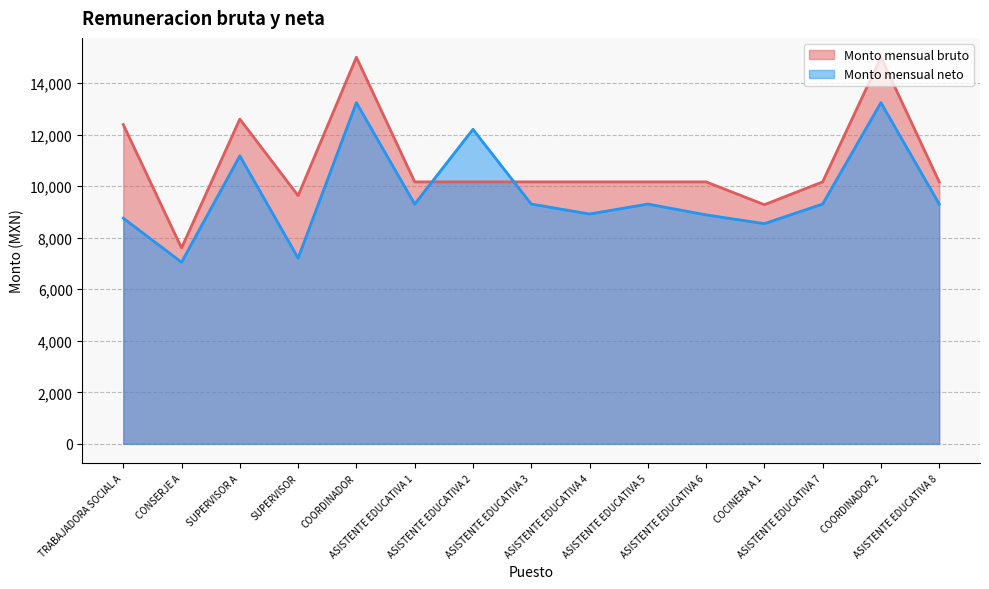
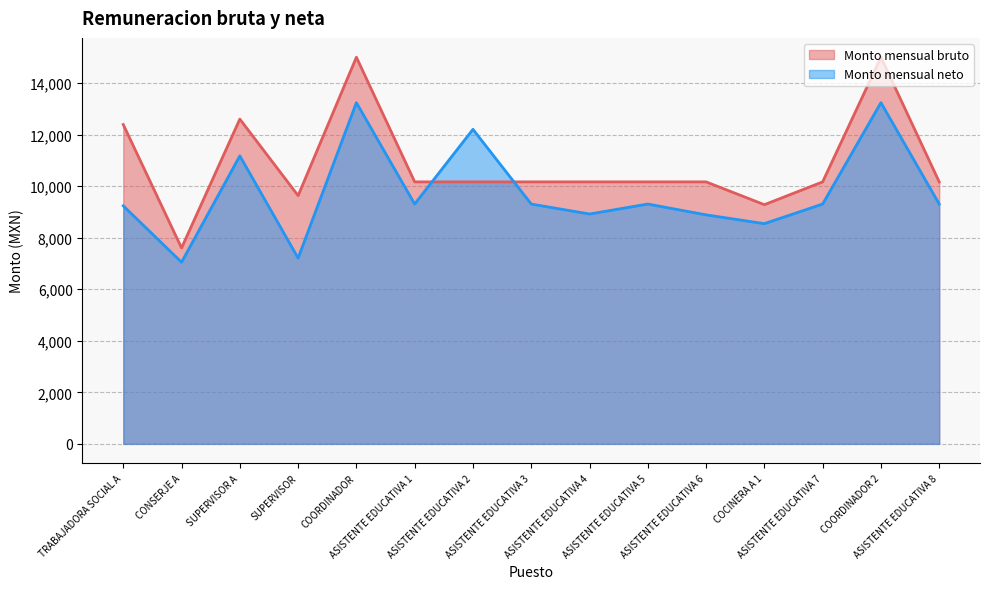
Monto mensual neto, TRABAJADORA SOCIAL A: 8,800 -> 9,200
